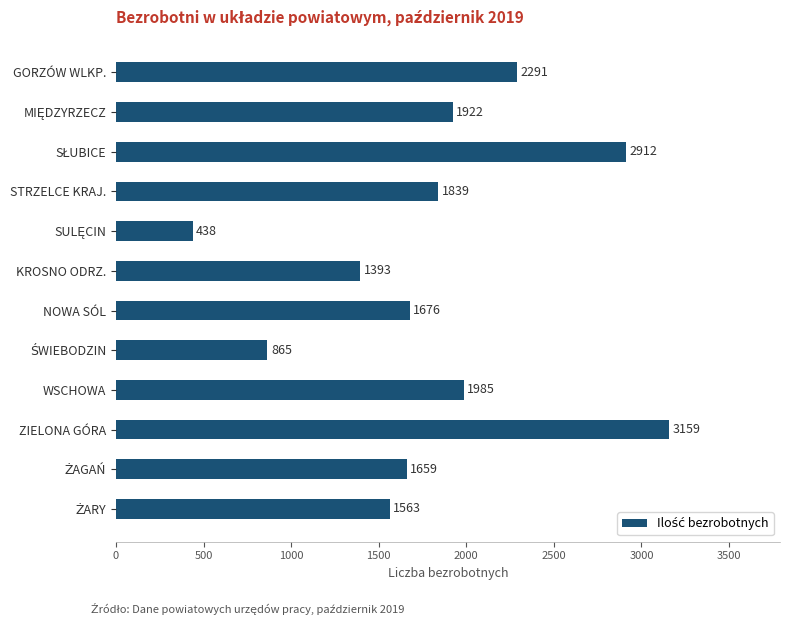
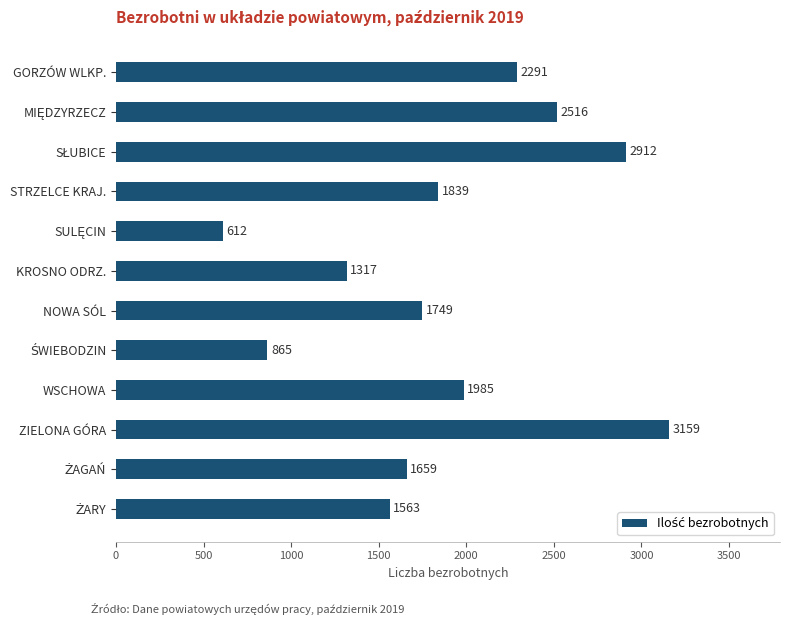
MIĘDZYRZECZ: 1922 -> 2516
SULĘCIN: 438 -> 612
KROSNO ODRZ.: 1393 -> 1317
NOWA SÓL: 1676 -> 1749
